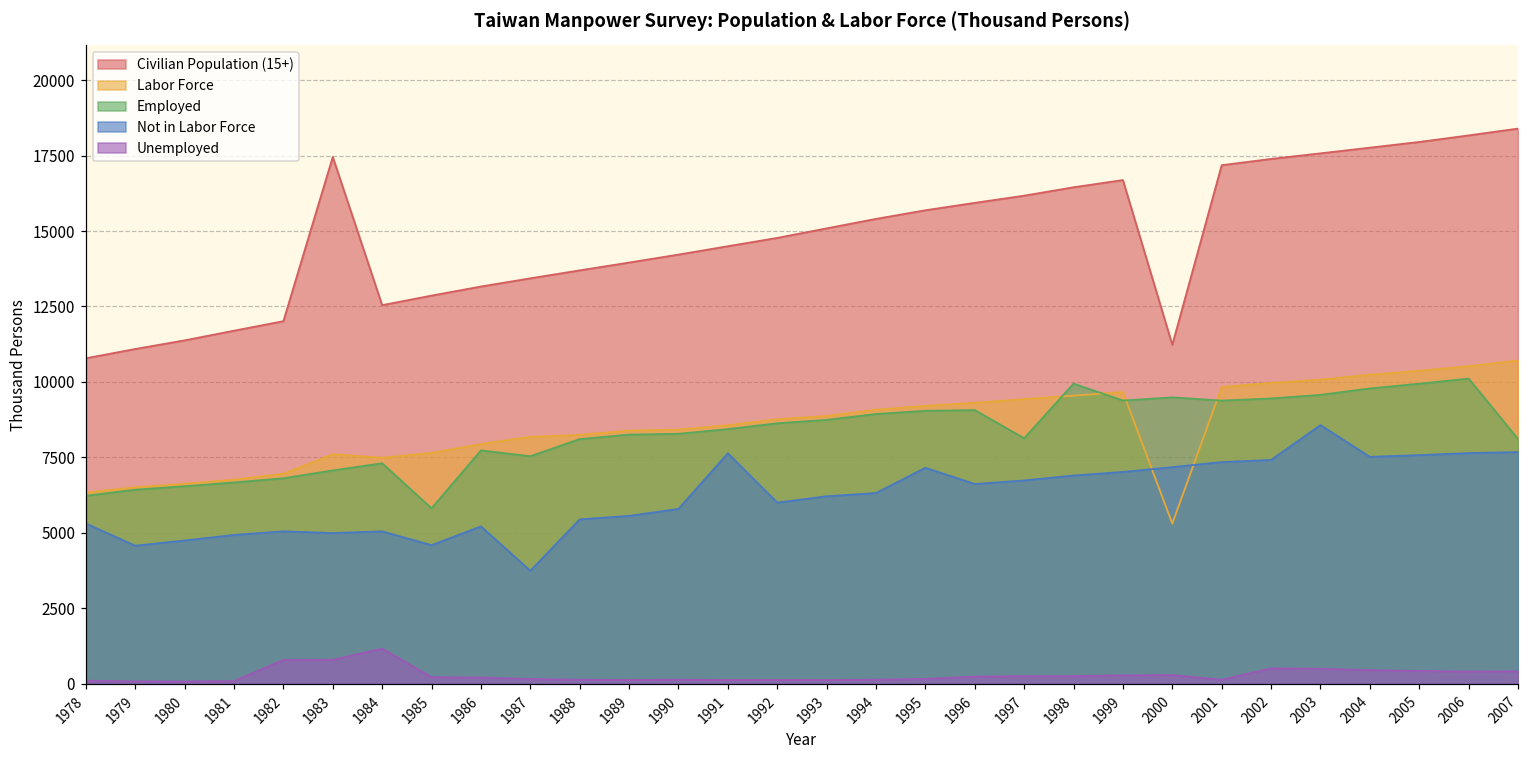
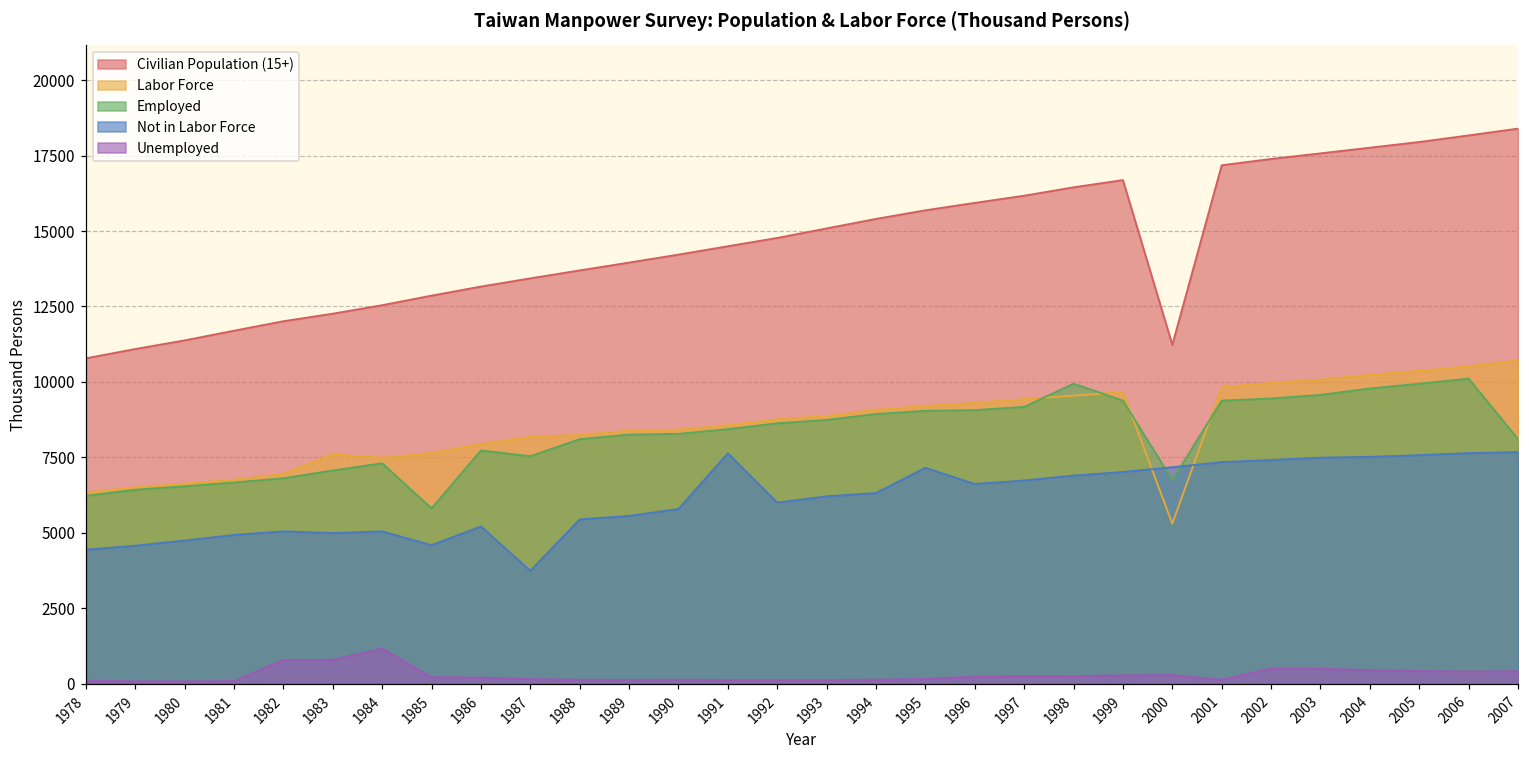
Not in Labor Force, 1978: 5300 -> 4400
Civilian Population (15+), 1983: 17500 -> 12300
Employed, 1997: 8100 -> 9200
Employed, 2000: 9500 -> 6800
Not in Labor Force, 2003: 8600 -> 7500
